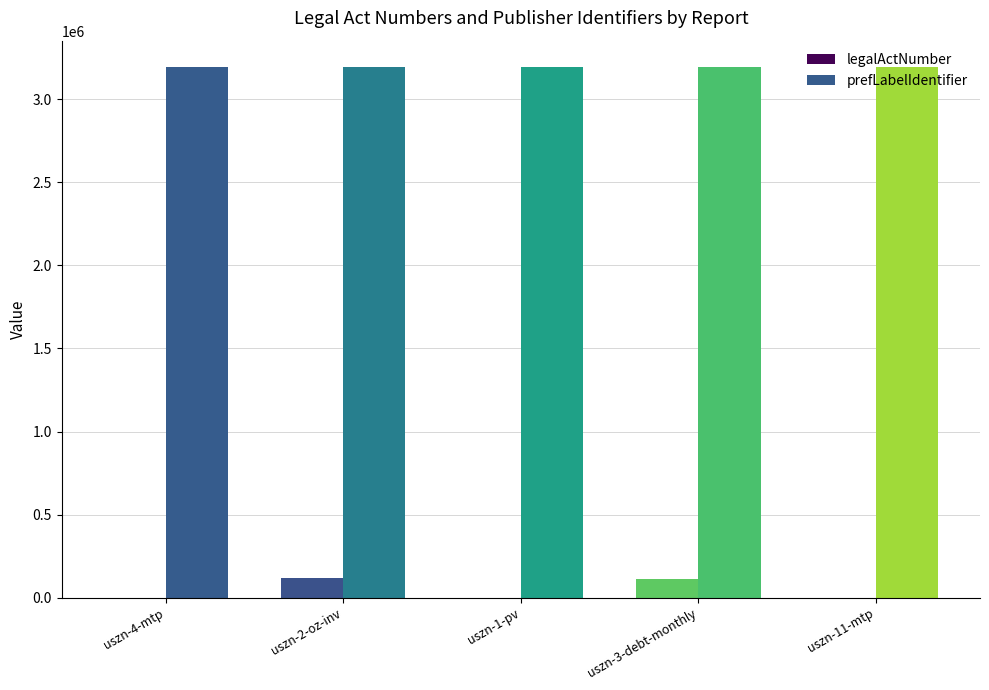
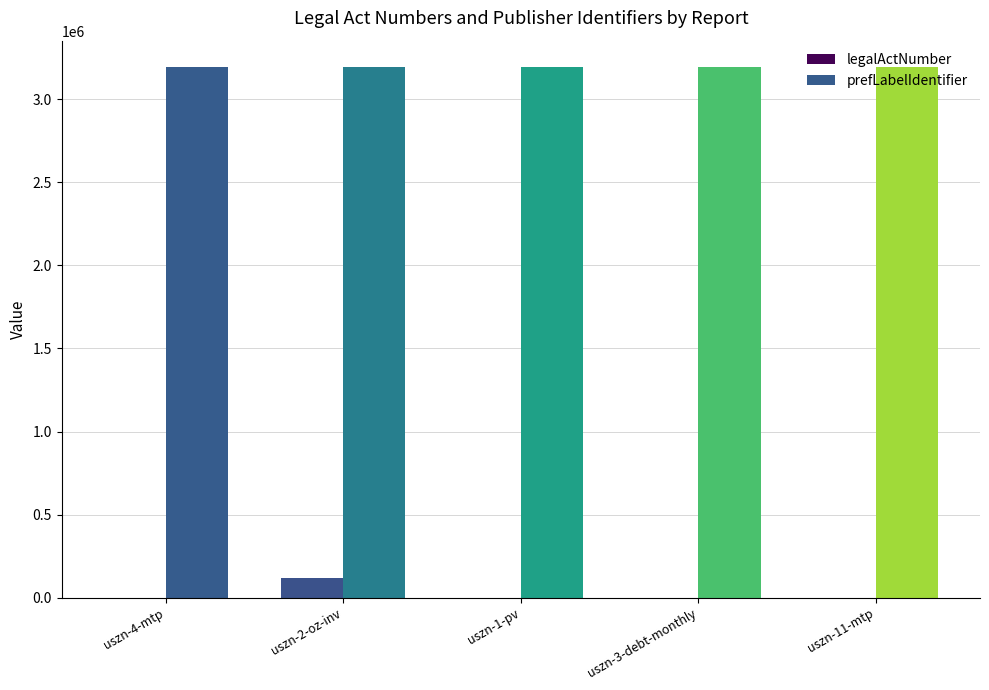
legalActNumber, uszn-3-debt-monthly: 110000 -> 0
